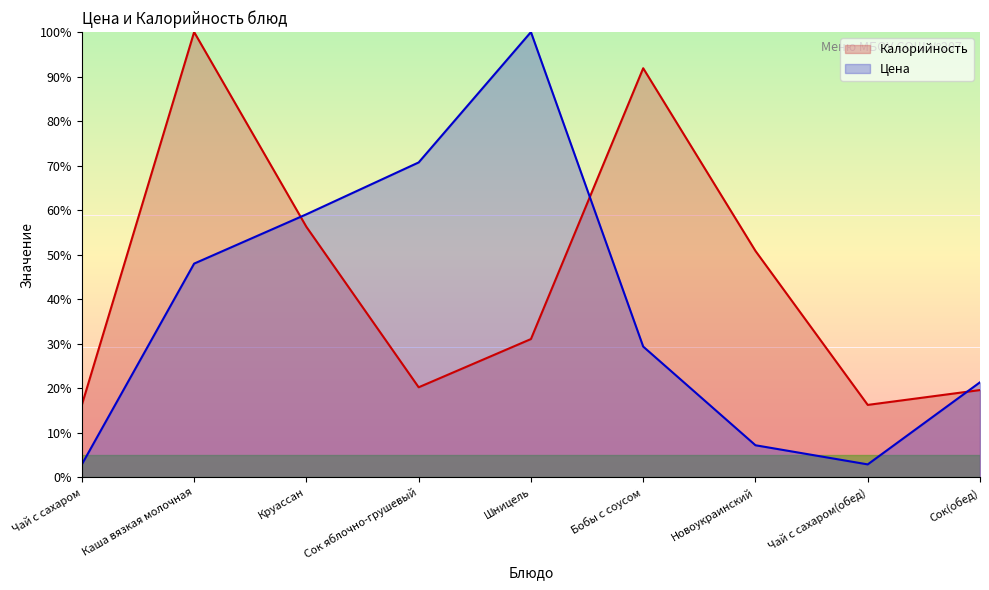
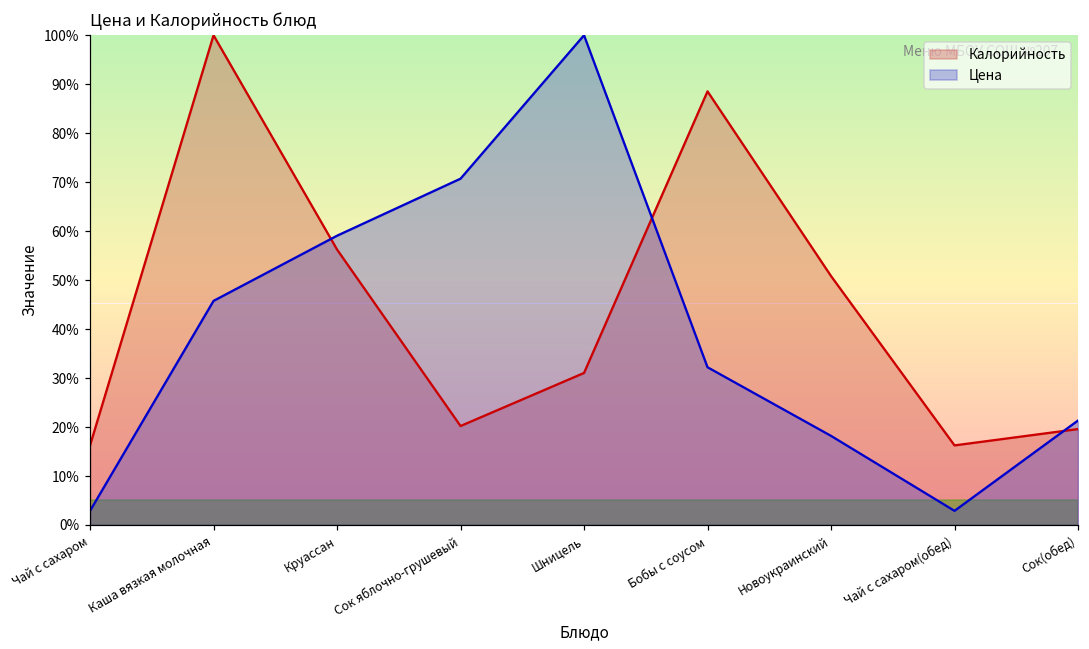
Цена, Каша вязкая молочная: 48% -> 46%
Калорийность, Бобы с соусом: 92% -> 89%
Цена, Бобы с соусом: 29% -> 32%
Цена, Новоукраинский: 7% -> 18%
